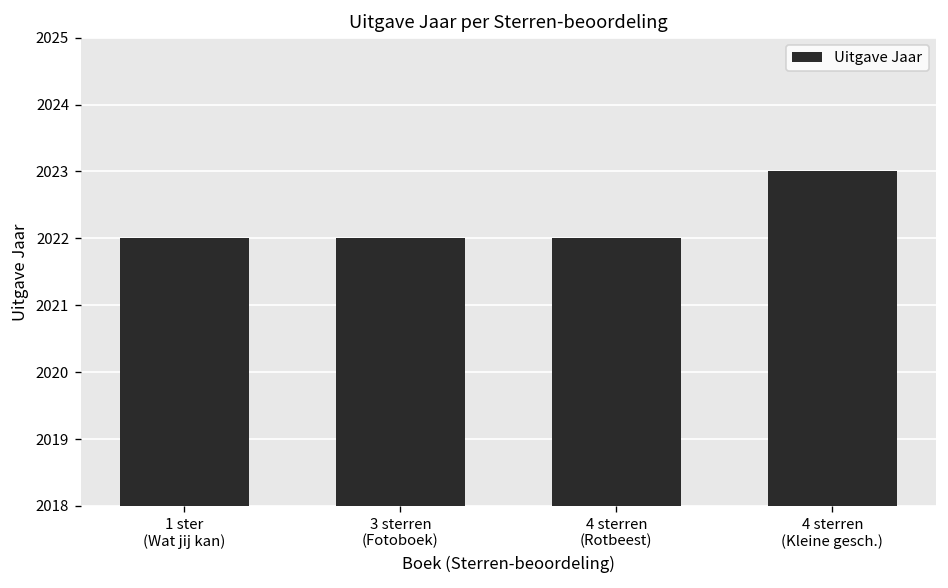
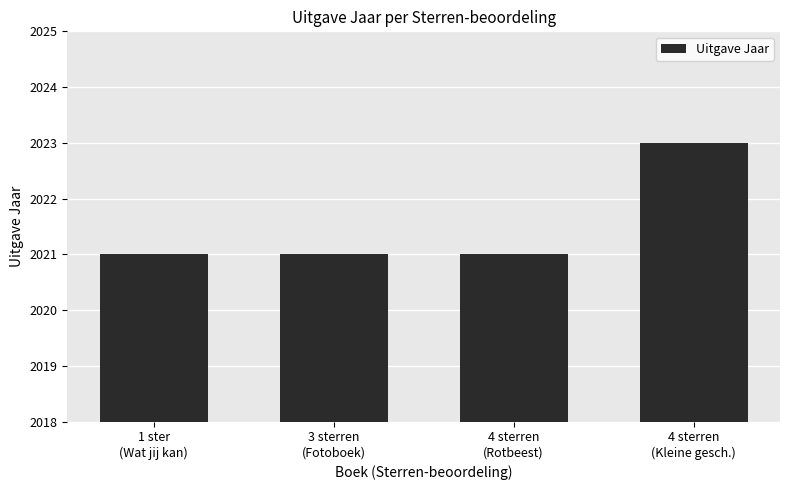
1 ster (Wat jij kan): 2022 -> 2021
3 sterren (Fotoboek): 2022 -> 2021
4 sterren (Rotbeest): 2022 -> 2021
